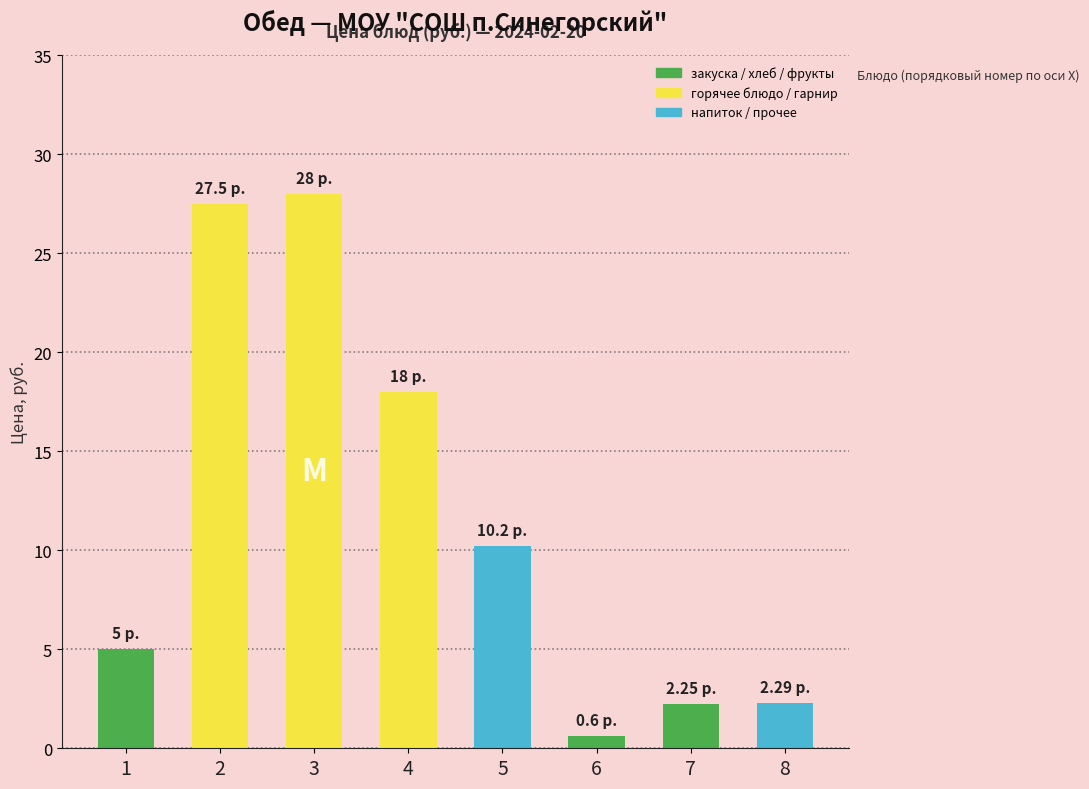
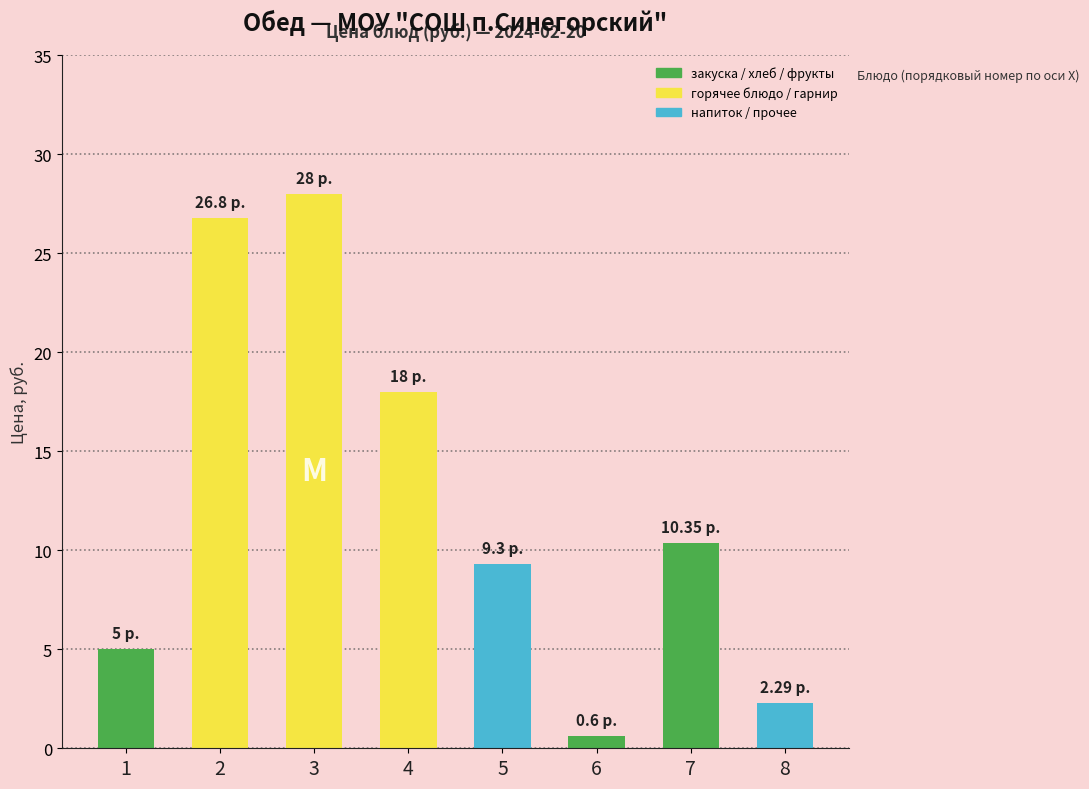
2: 27.5 -> 26.8
5: 10.2 -> 9.3
7: 2.25 -> 10.35
